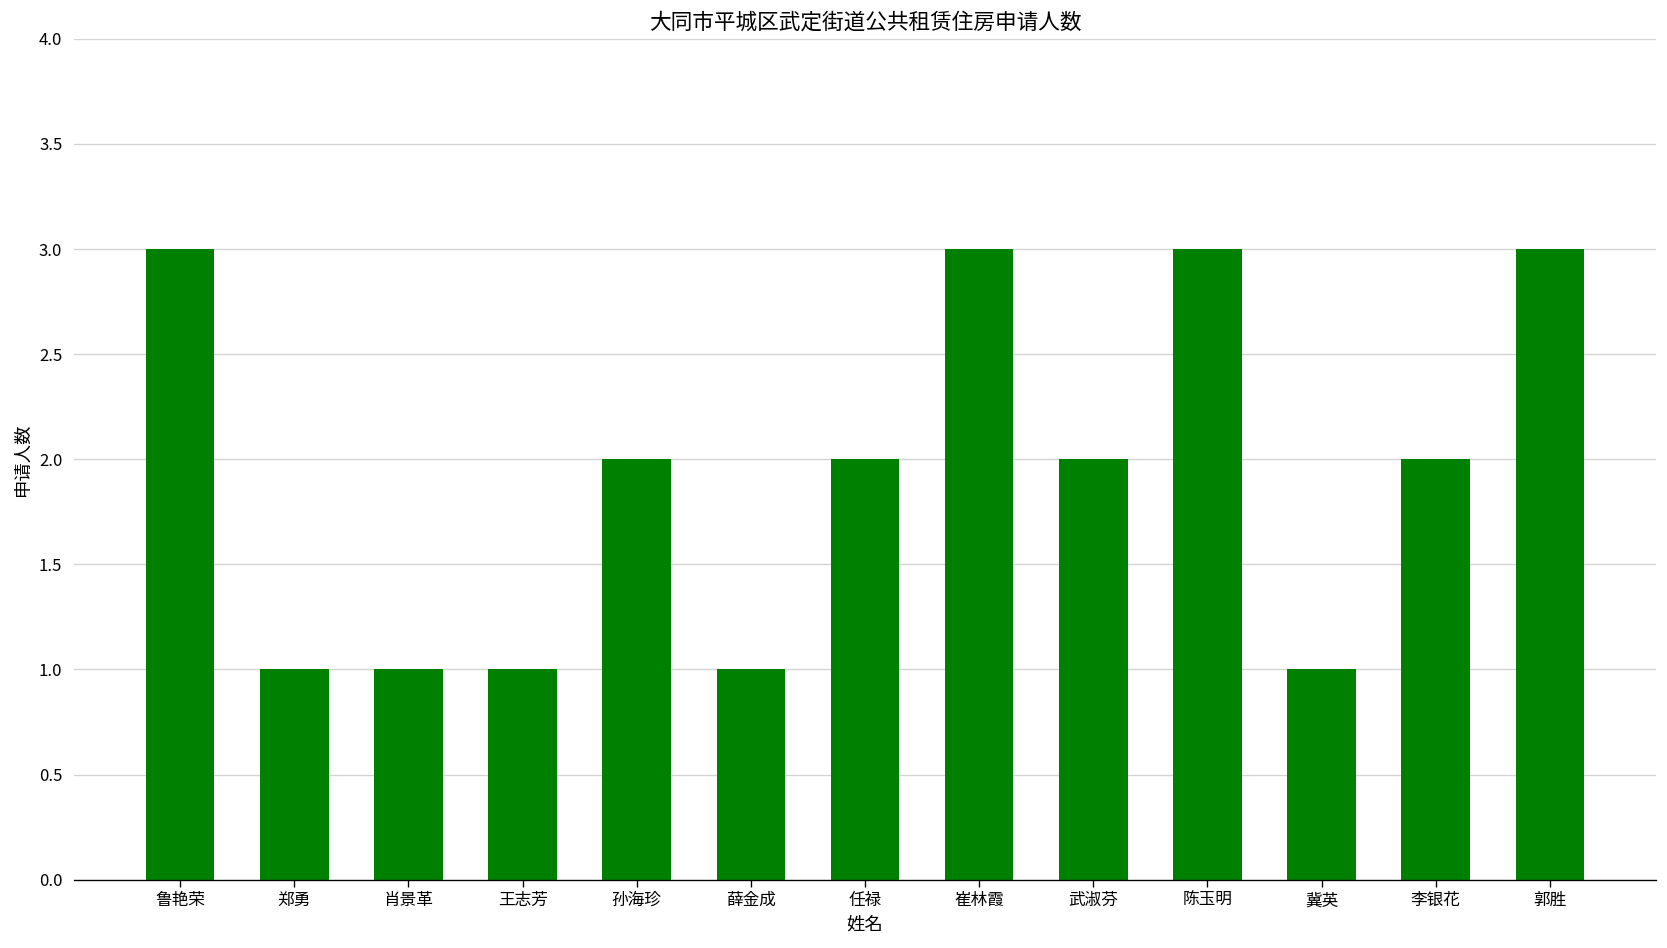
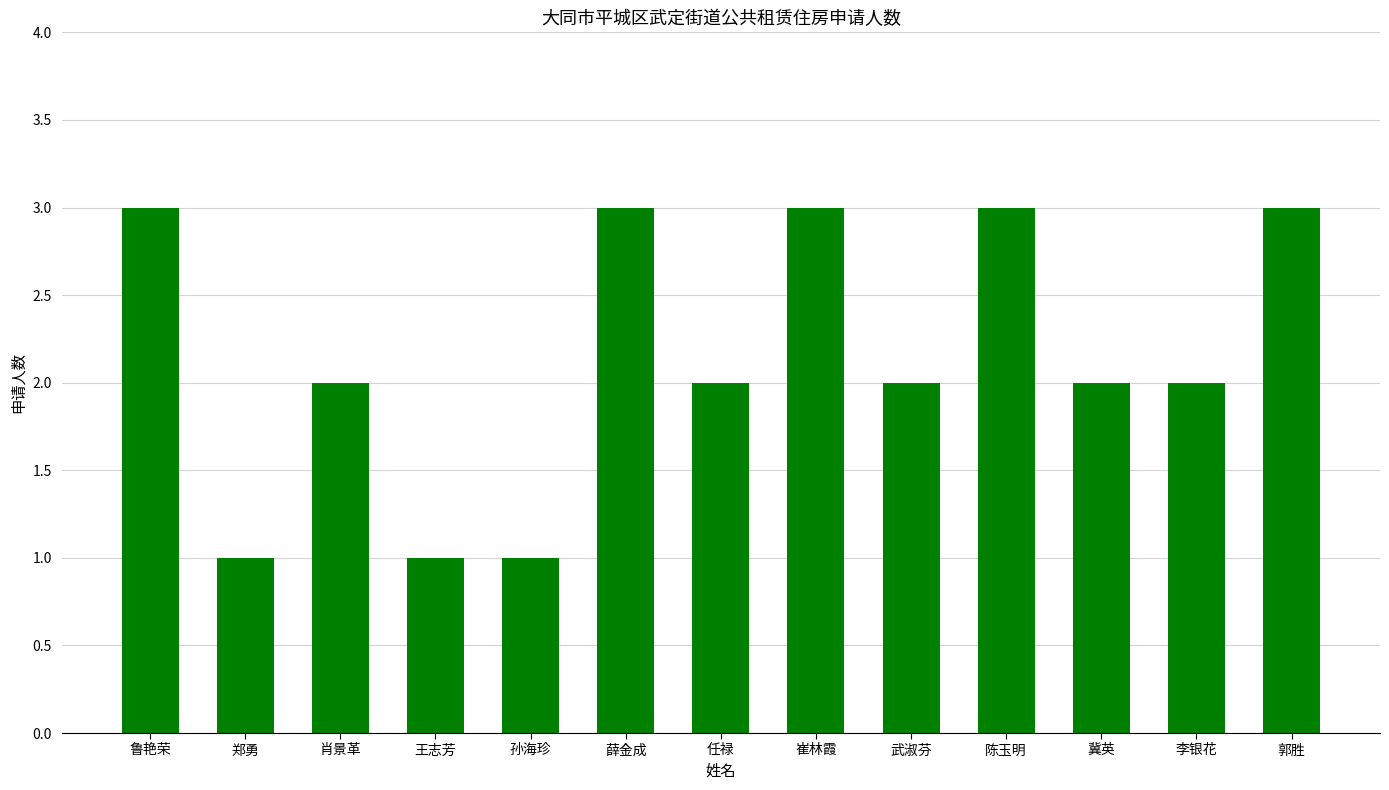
肖景革: 1 -> 2
孙海珍: 2 -> 1
薛金成: 1 -> 3
冀英: 1 -> 2
